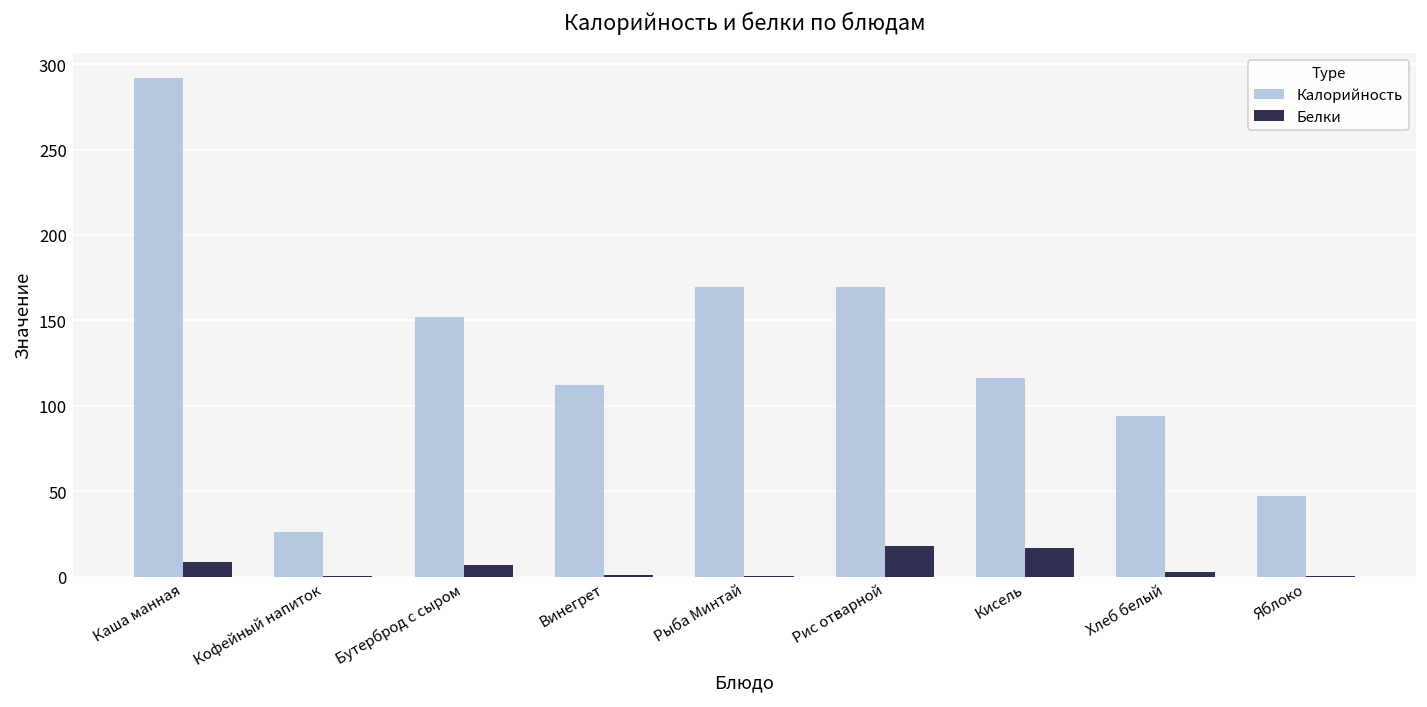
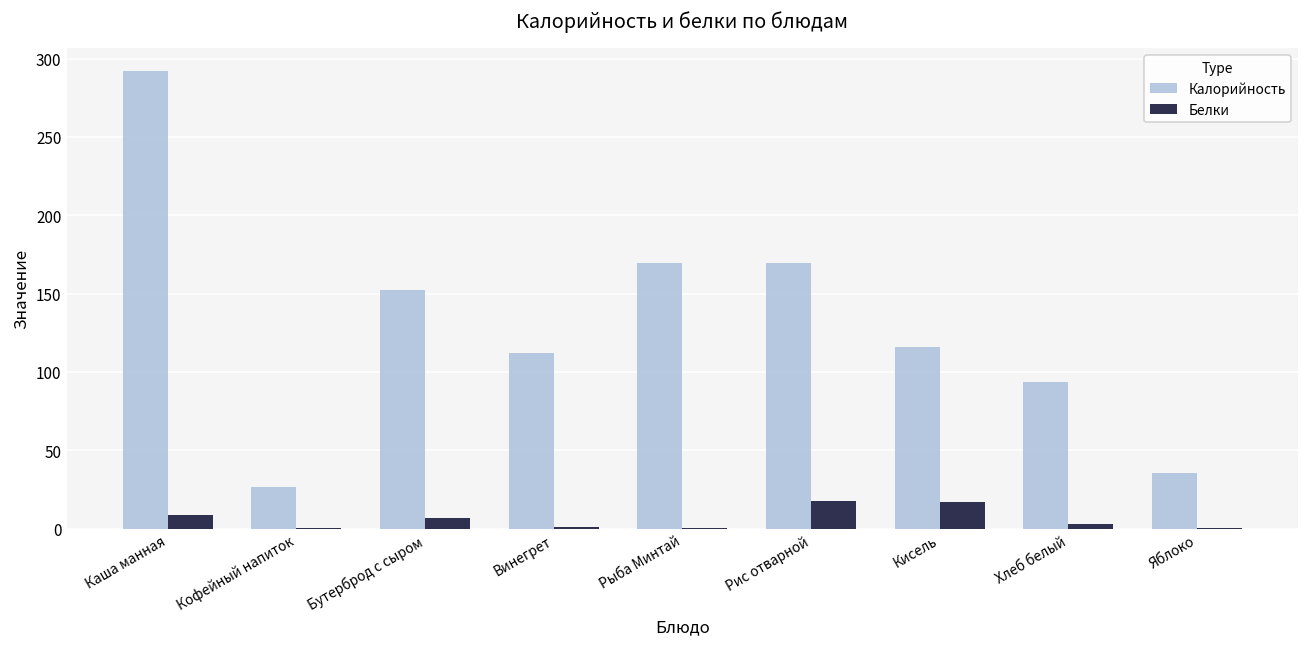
Калорийность, Яблоко: 47 -> 36
